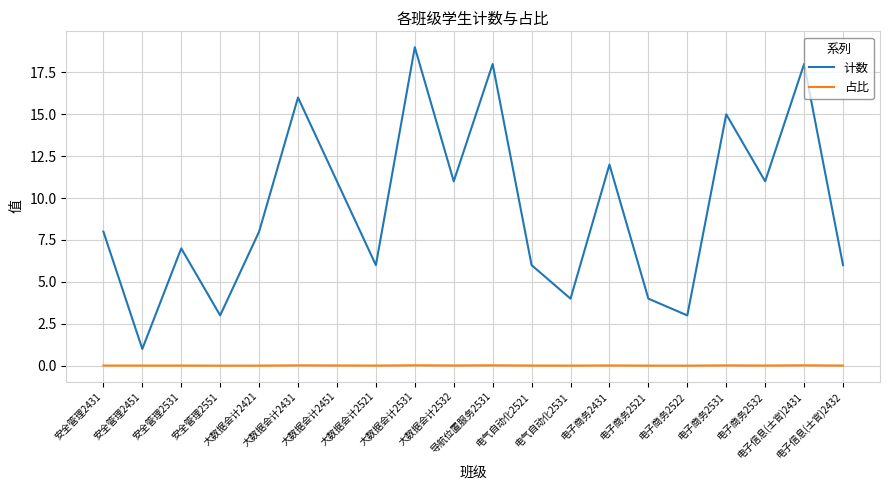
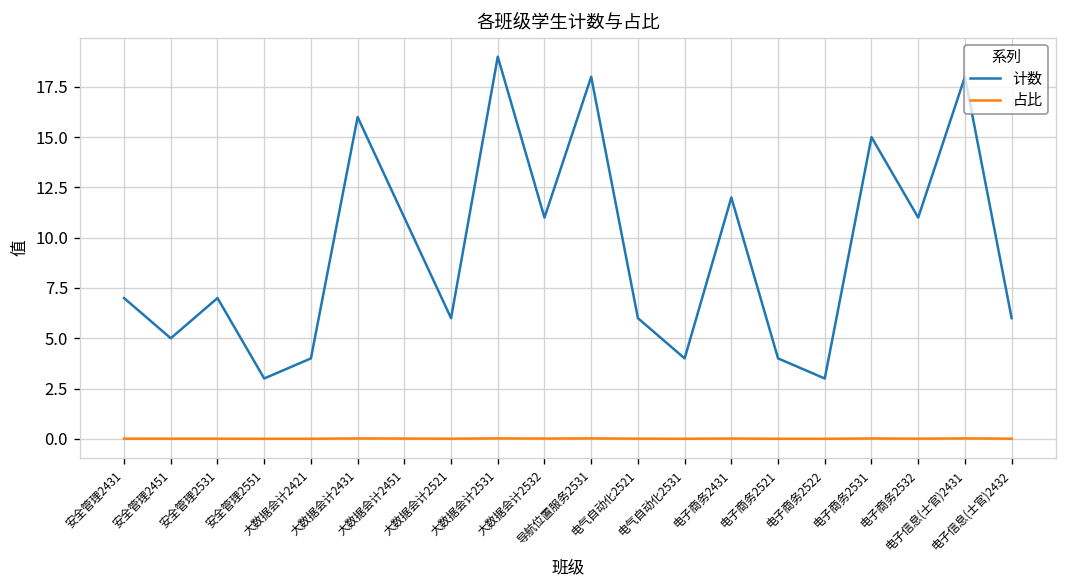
计数, 安全管理2431: 8 -> 7
计数, 安全管理2451: 1 -> 5
计数, 大数据会计2421: 8 -> 4
